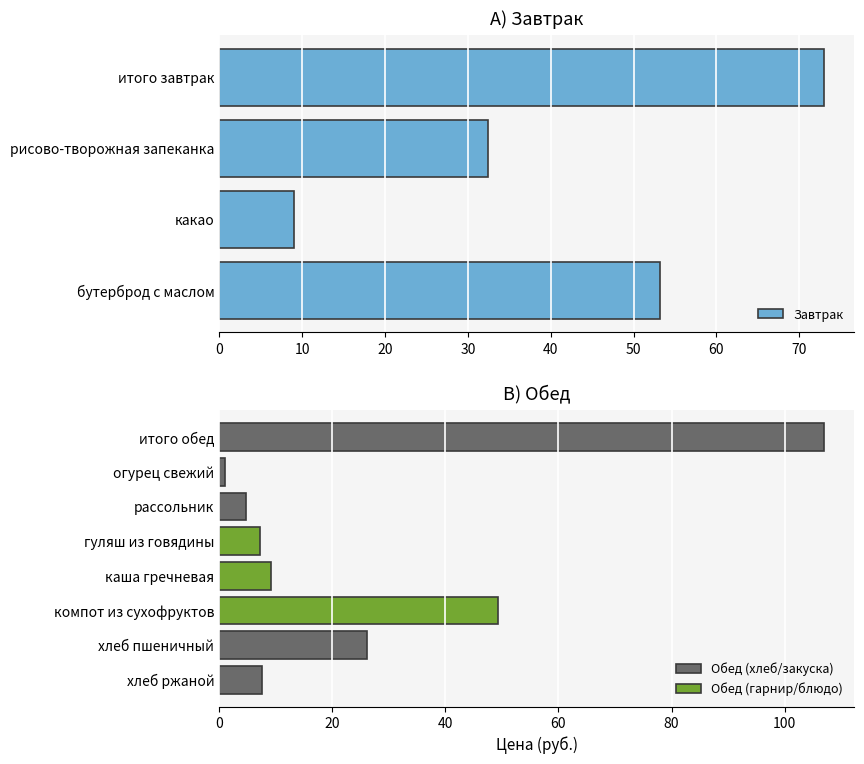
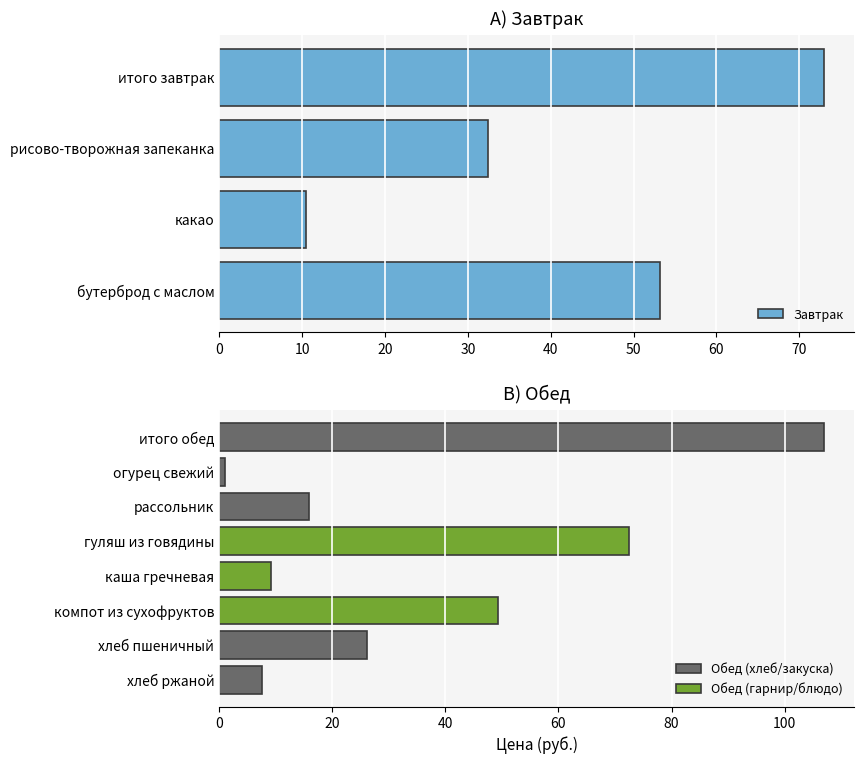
A) Завтрак, какао: 9 -> 10
B) Обед, рассольник: 5 -> 16
B) Обед, гуляш из говядины: 7 -> 72
